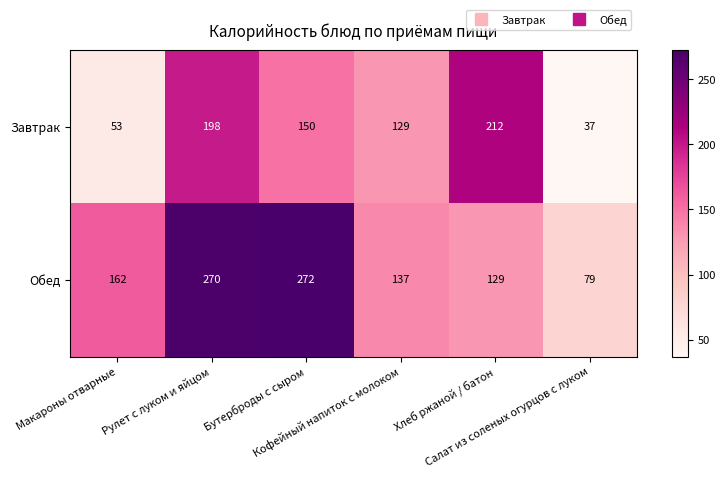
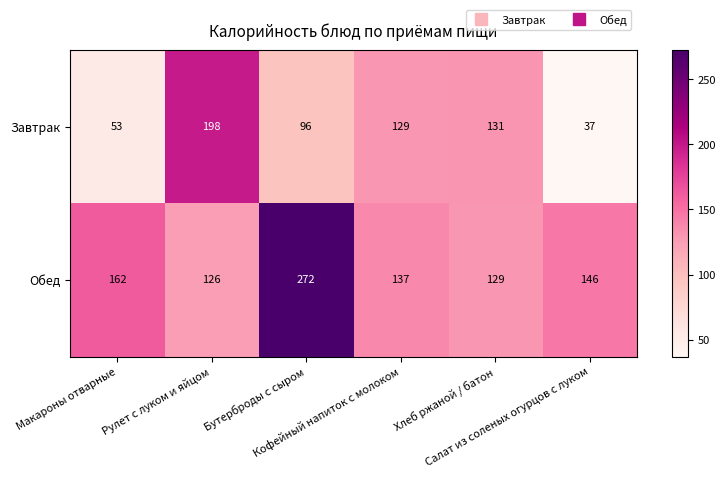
Завтрак, Бутерброды с сыром: 150 -> 96
Завтрак, Хлеб ржаной / батон: 212 -> 131
Обед, Рулет с луком и яйцом: 270 -> 126
Обед, Салат из соленых огурцов с луком: 79 -> 146
